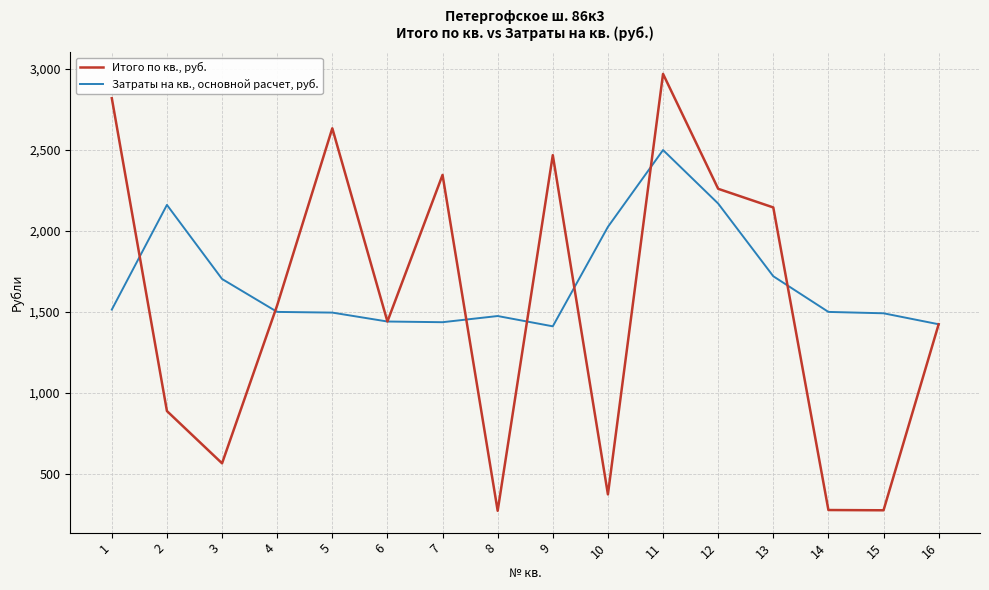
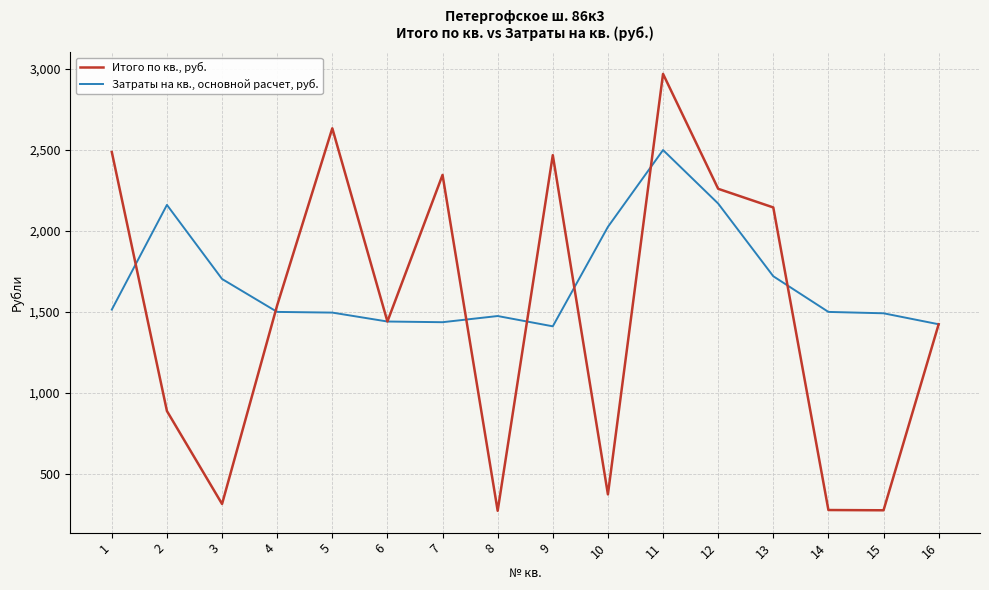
Итого по кв., руб., 1: 2,820 -> 2,490
Итого по кв., руб., 3: 560 -> 310
